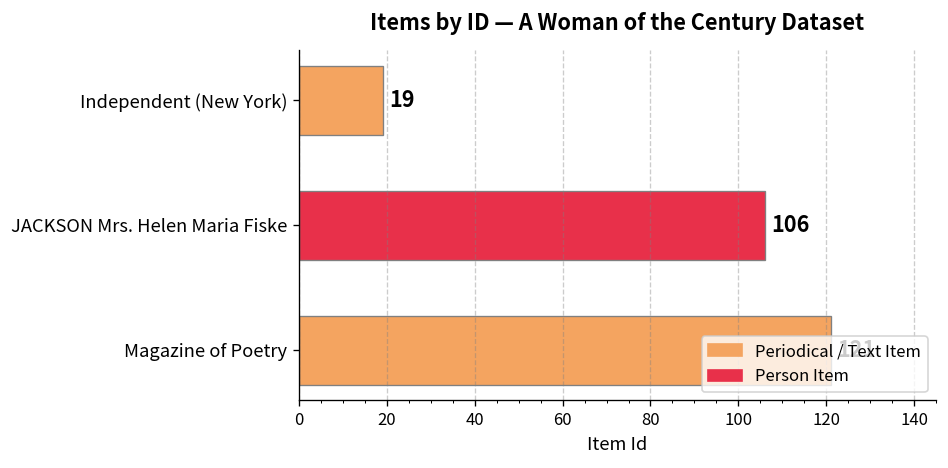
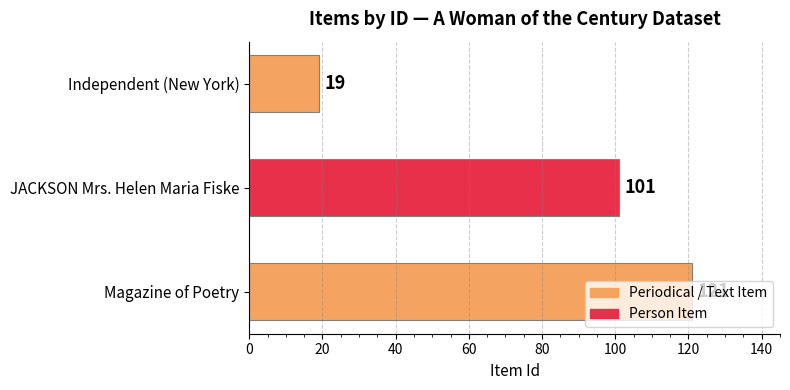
JACKSON Mrs. Helen Maria Fiske: 106 -> 101
